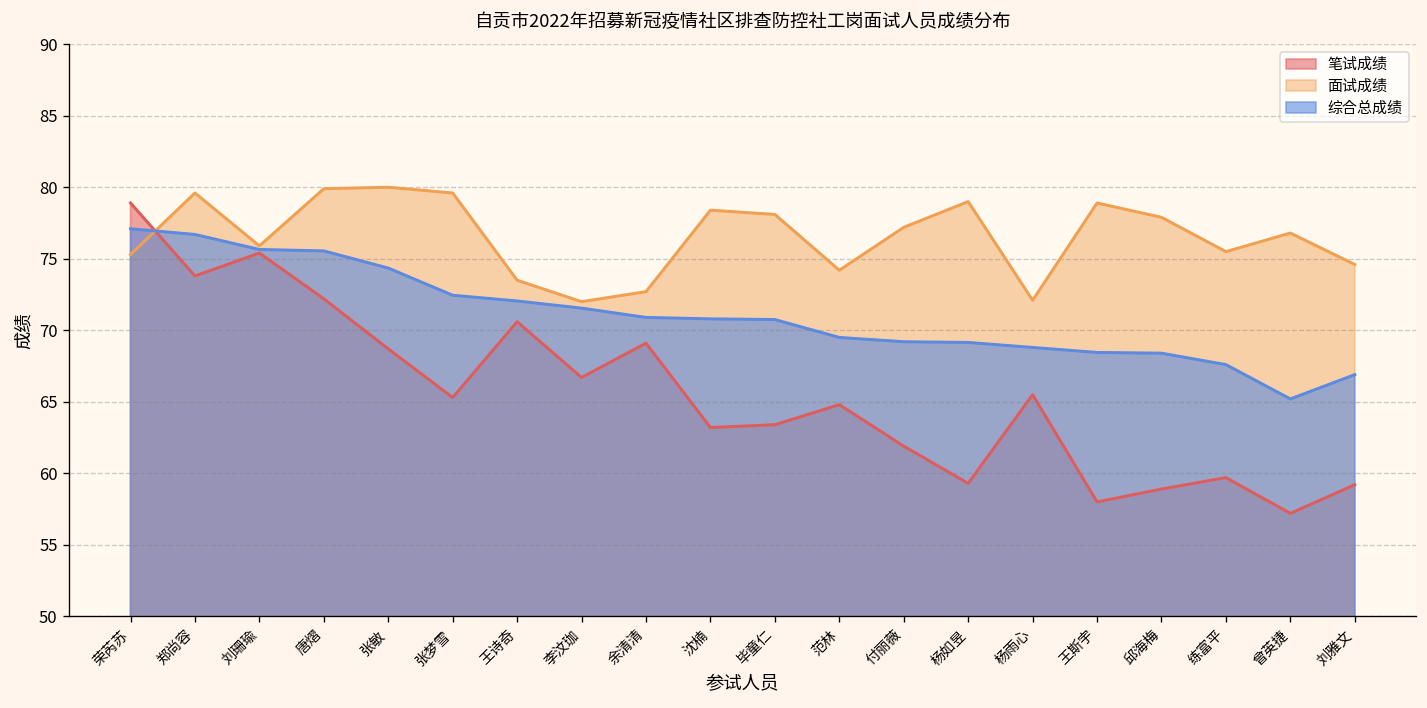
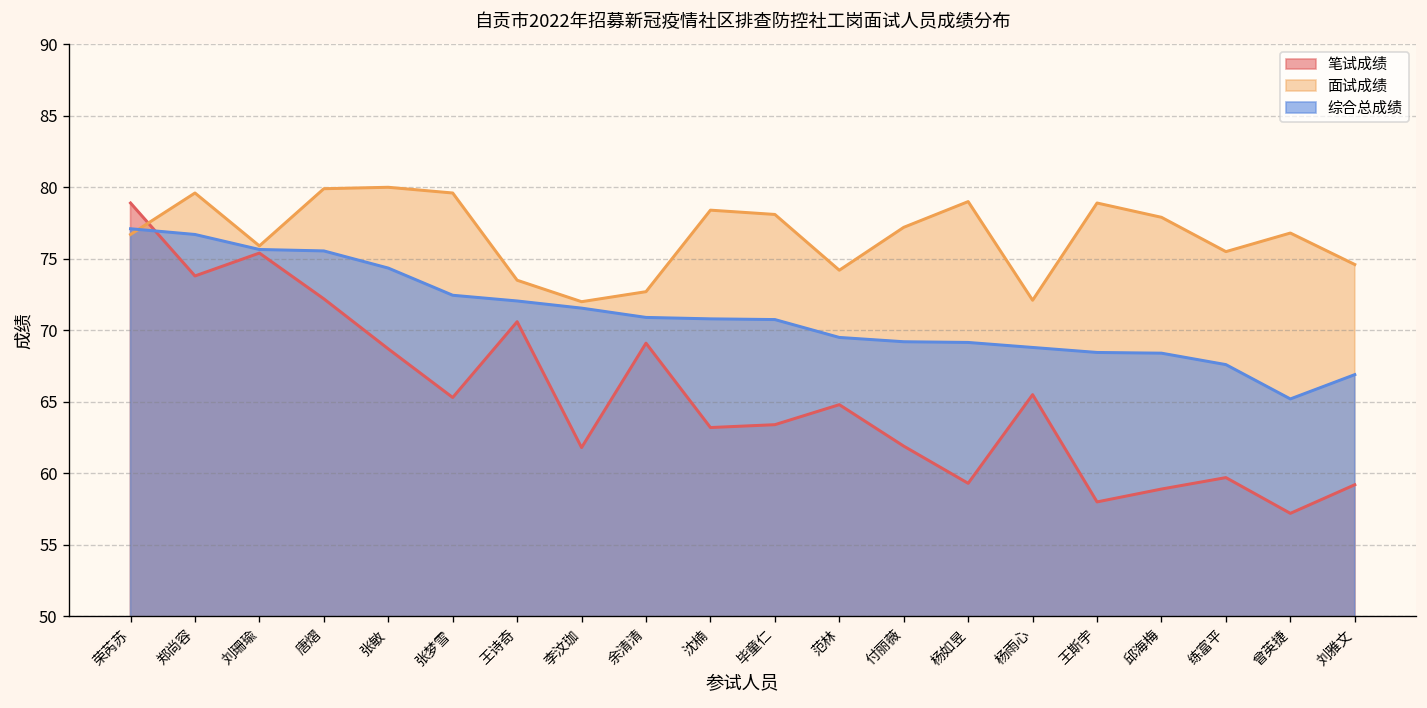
面试成绩, 荣芮苏: 75.3 -> 76.7
笔试成绩, 李汶珈: 66.7 -> 61.8
